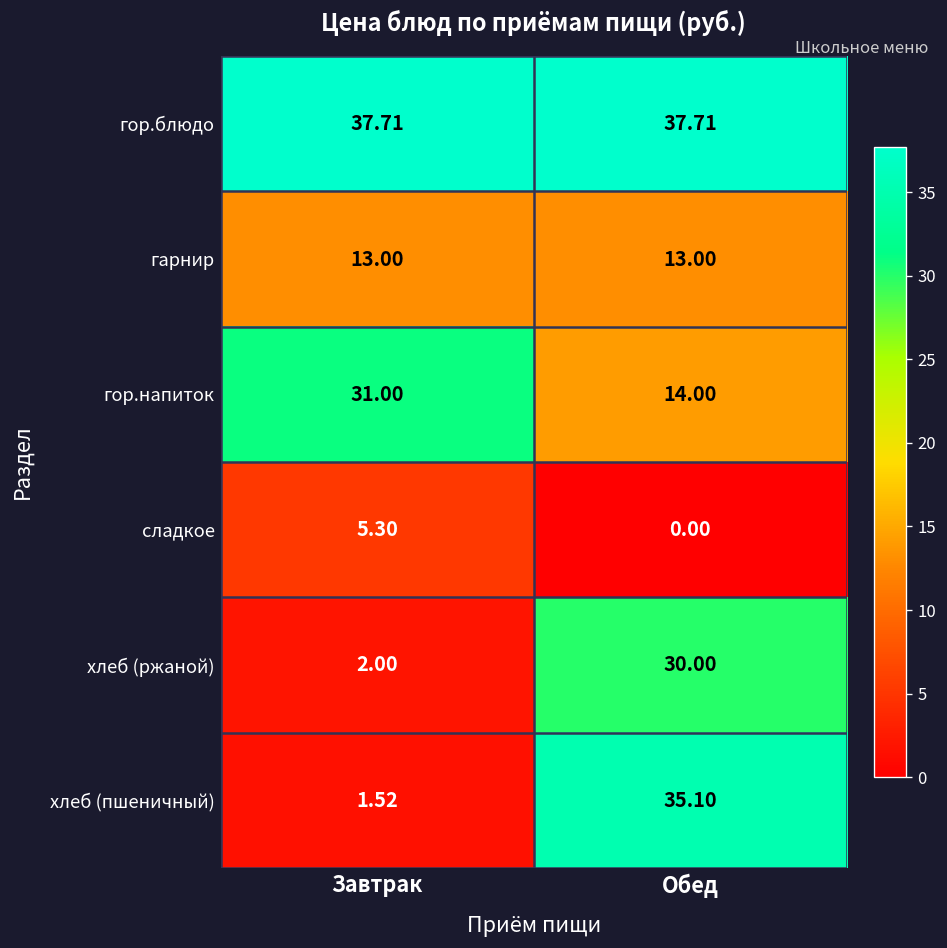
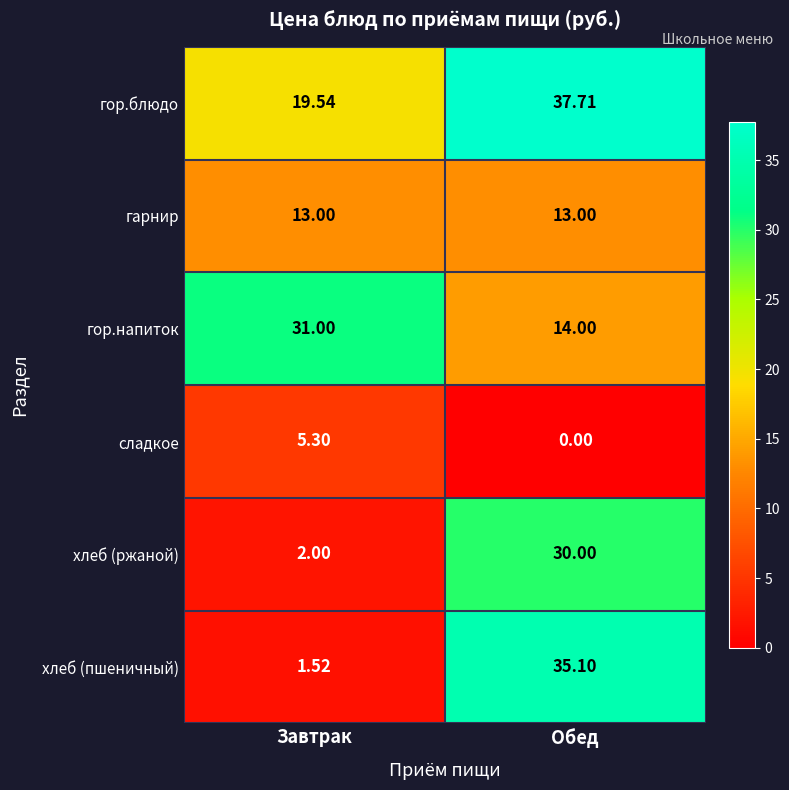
гор.блюдо, Завтрак: 37.71 -> 19.54
